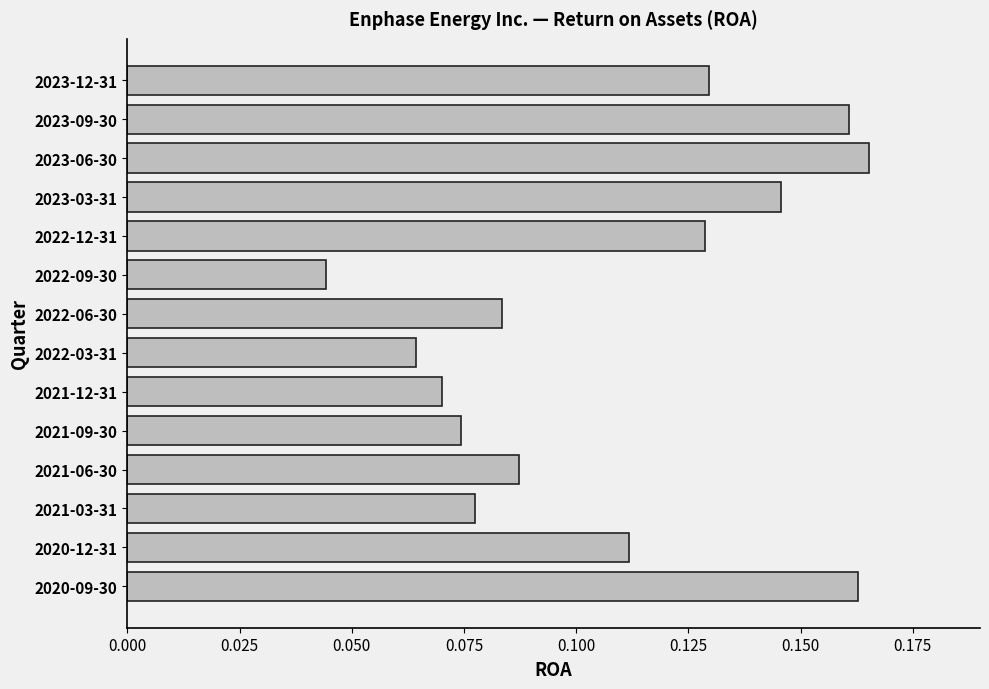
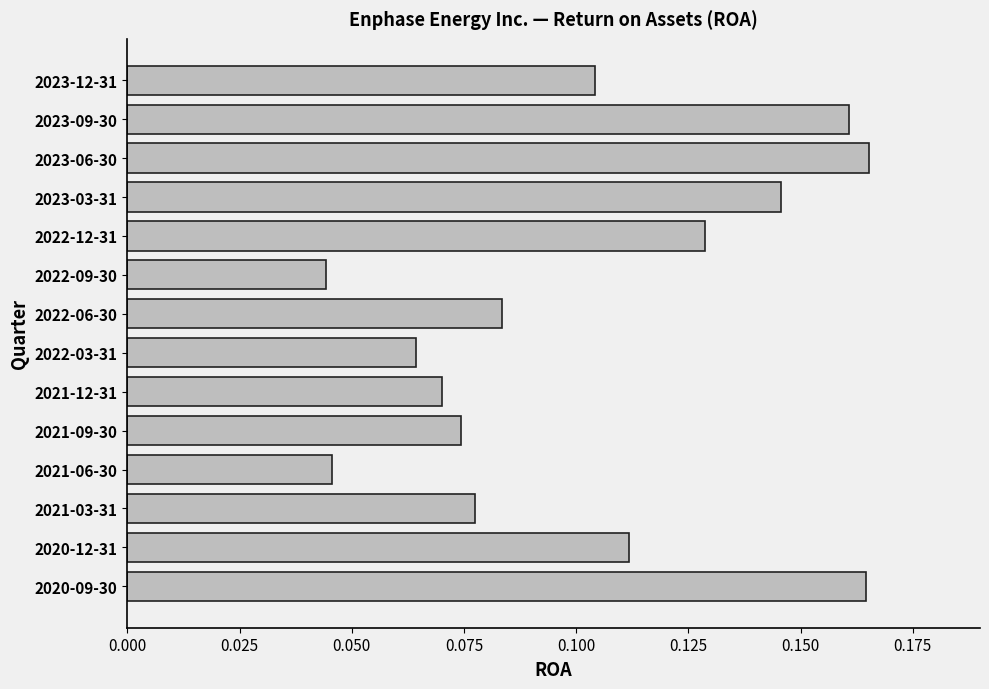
2023-12-31: 0.130 -> 0.104
2021-06-30: 0.087 -> 0.046
2020-09-30: 0.163 -> 0.165
